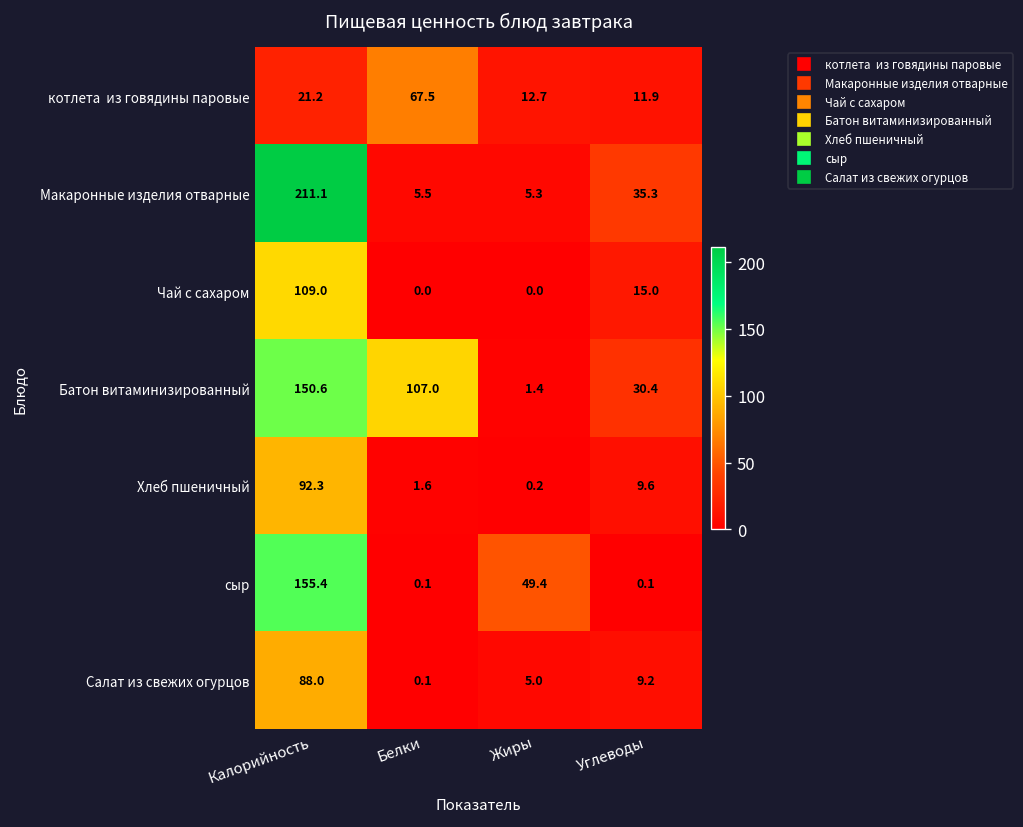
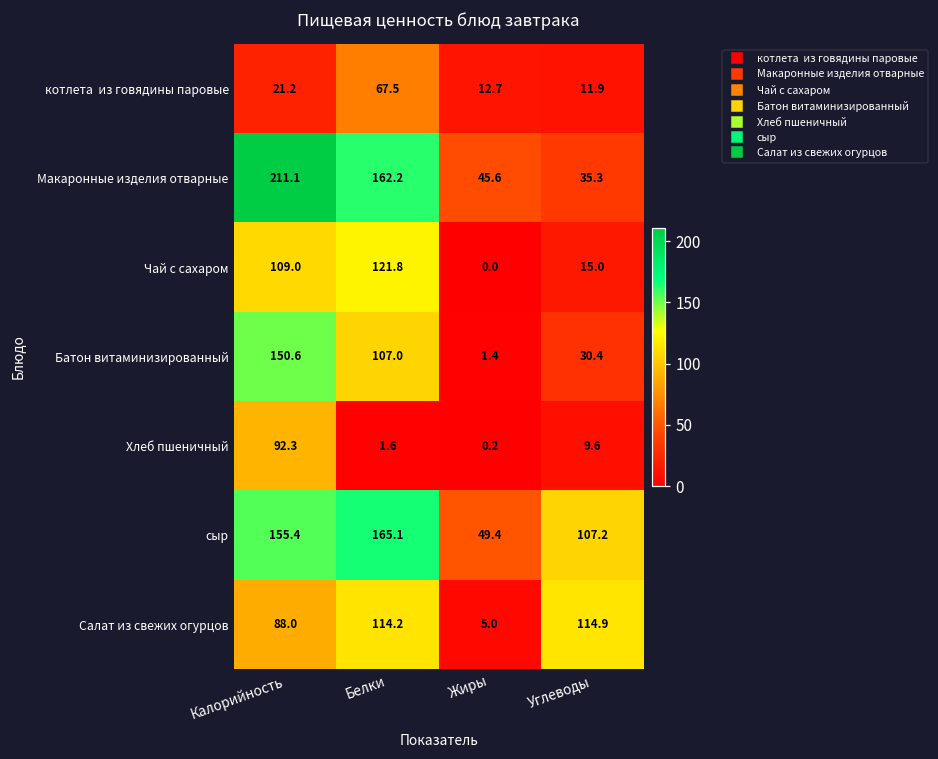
Макаронные изделия отварные, Белки: 5.5 -> 162.2
Макаронные изделия отварные, Жиры: 5.3 -> 45.6
Чай с сахаром, Белки: 0.0 -> 121.8
сыр, Белки: 0.1 -> 165.1
сыр, Углеводы: 0.1 -> 107.2
Салат из свежих огурцов, Белки: 0.1 -> 114.2
Салат из свежих огурцов, Углеводы: 9.2 -> 114.9
